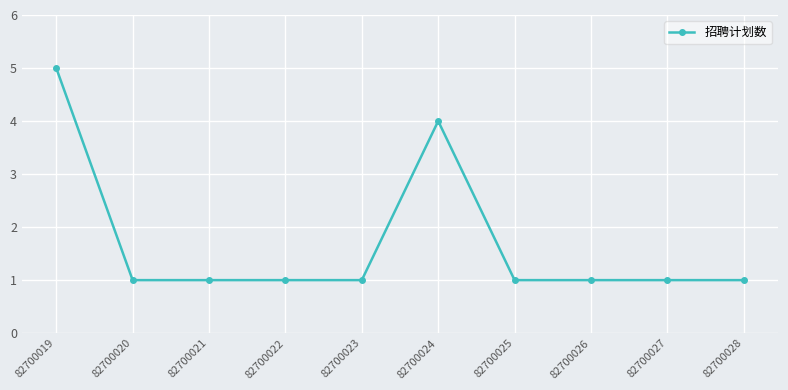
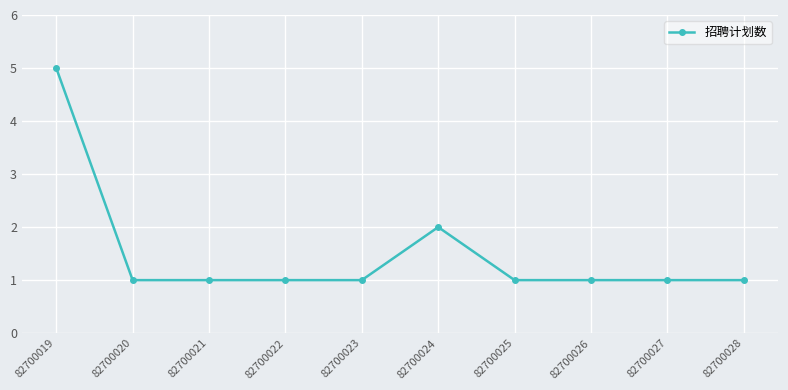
82700024: 4 -> 2
